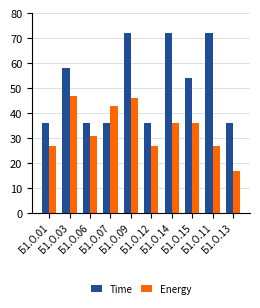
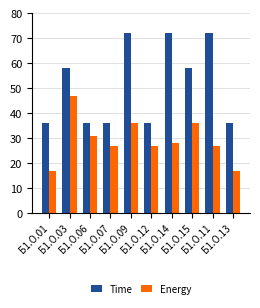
Energy, Б1.О.01: 27 -> 17
Energy, Б1.О.07: 43 -> 27
Energy, Б1.О.09: 46 -> 36
Energy, Б1.О.14: 36 -> 28
Time, Б1.О.15: 54 -> 58
